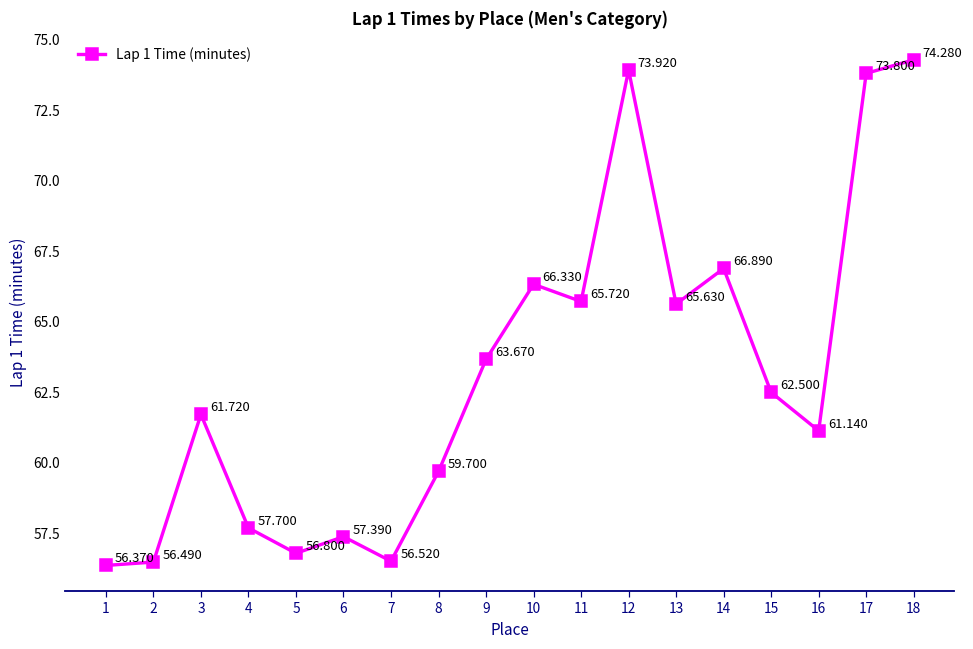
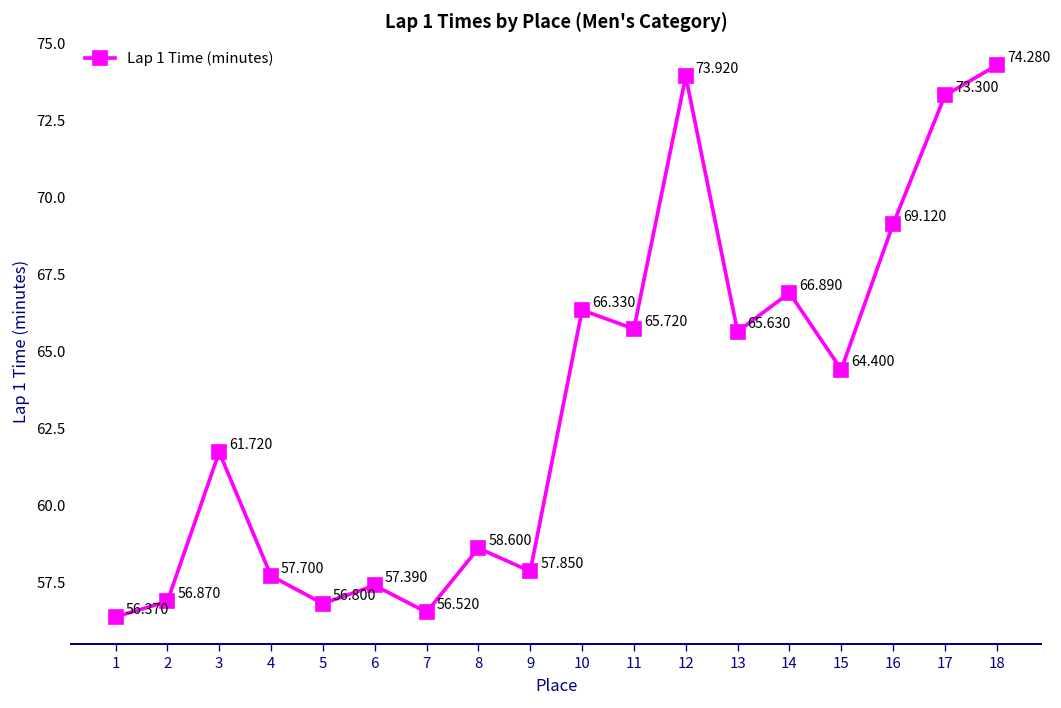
2: 56.490 -> 56.870
8: 59.700 -> 58.600
9: 63.670 -> 57.850
15: 62.500 -> 64.400
16: 61.140 -> 69.120
17: 73.800 -> 73.300
